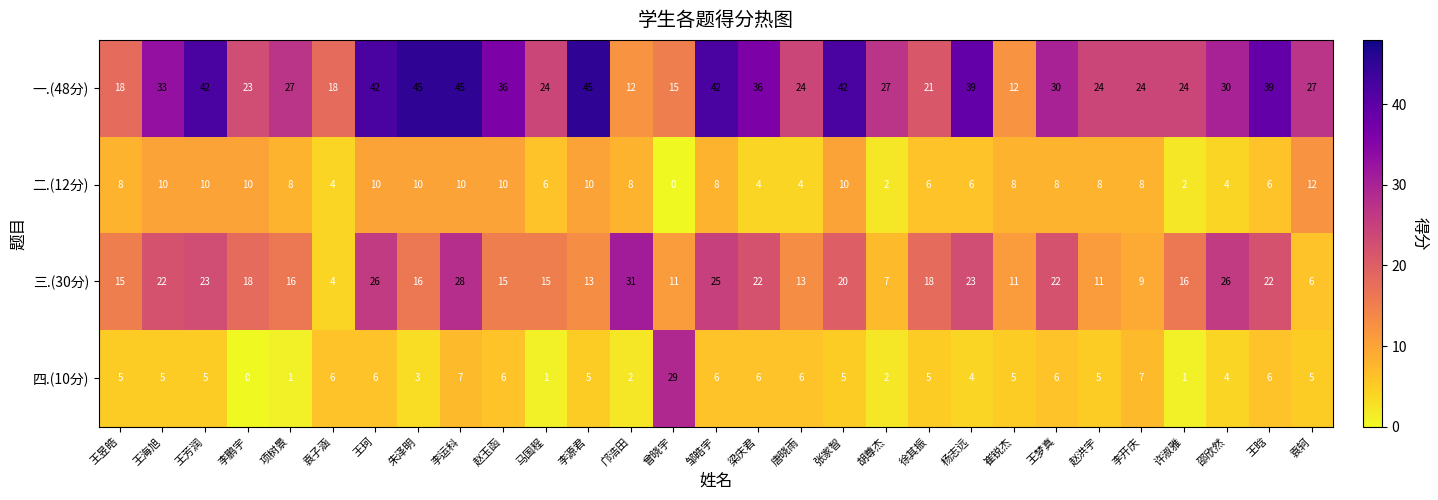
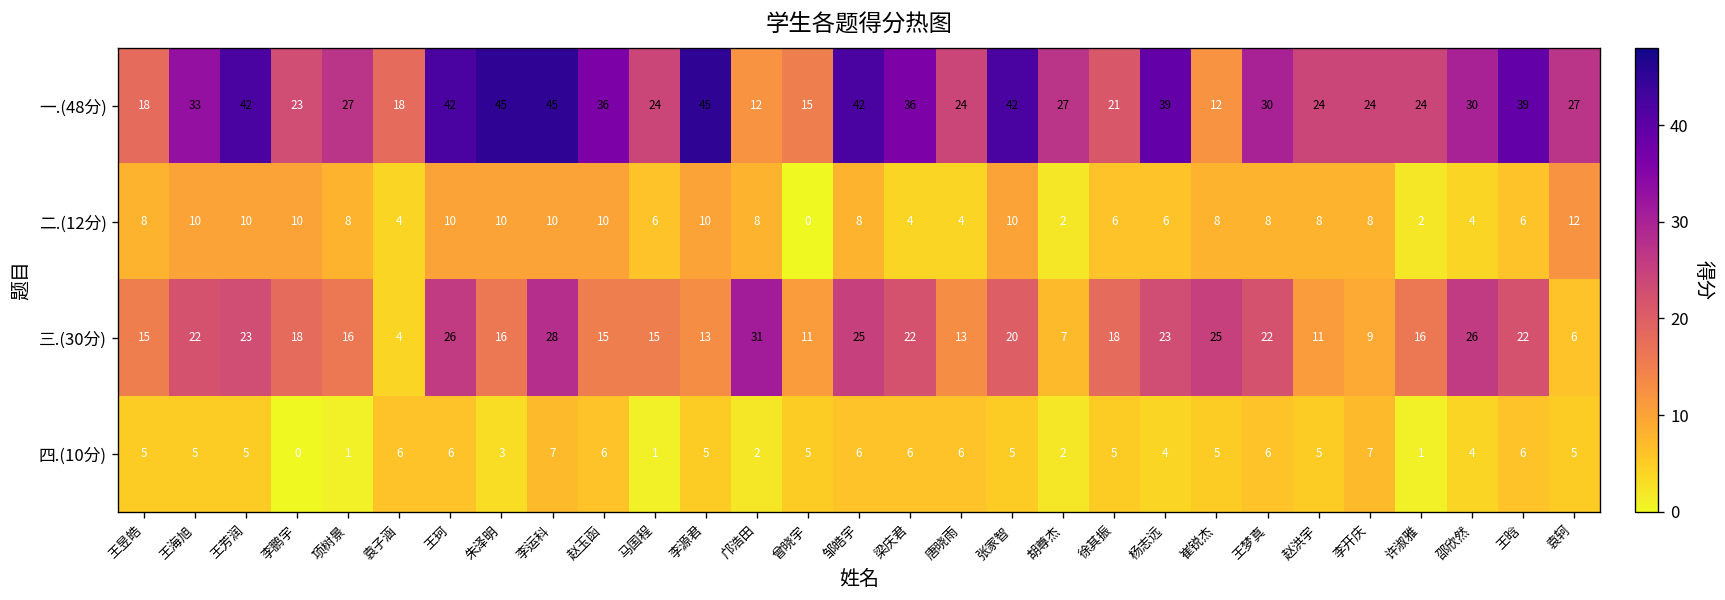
三.(30分), 崔锐杰: 11 -> 25
四.(10分), 曾晓宇: 29 -> 5
